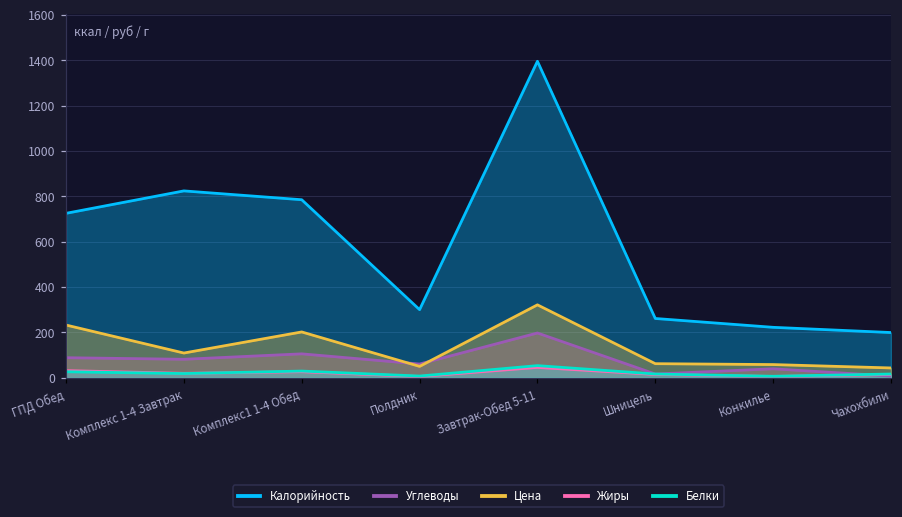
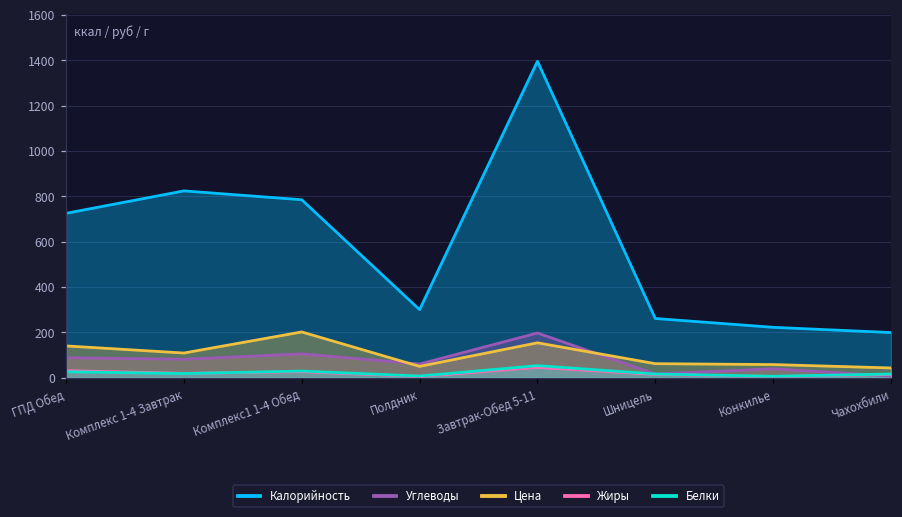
Цена, ГПД Обед: 230 -> 140
Цена, Завтрак-Обед 5-11: 320 -> 150
